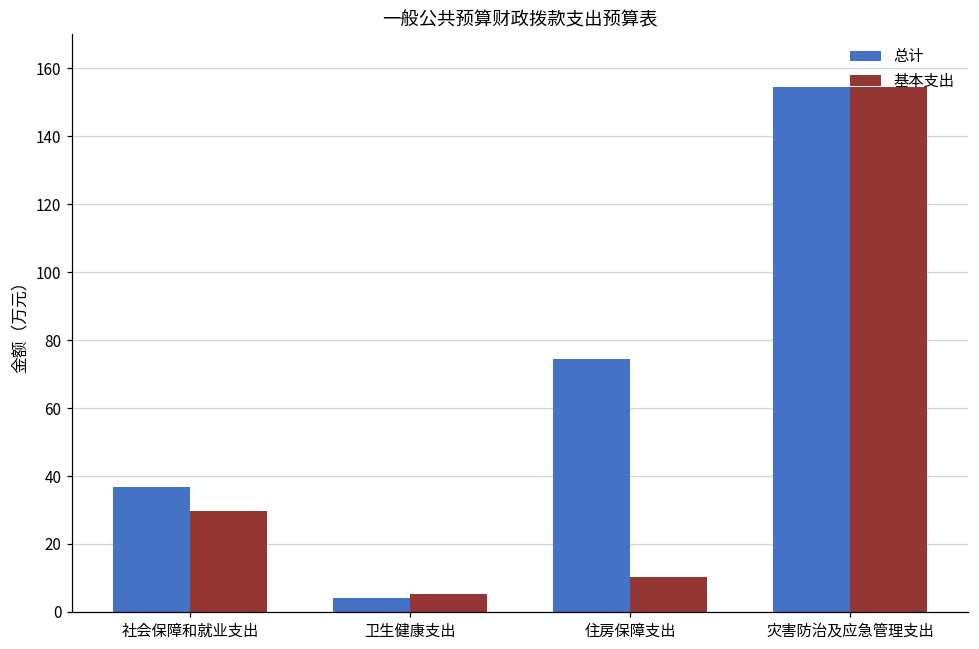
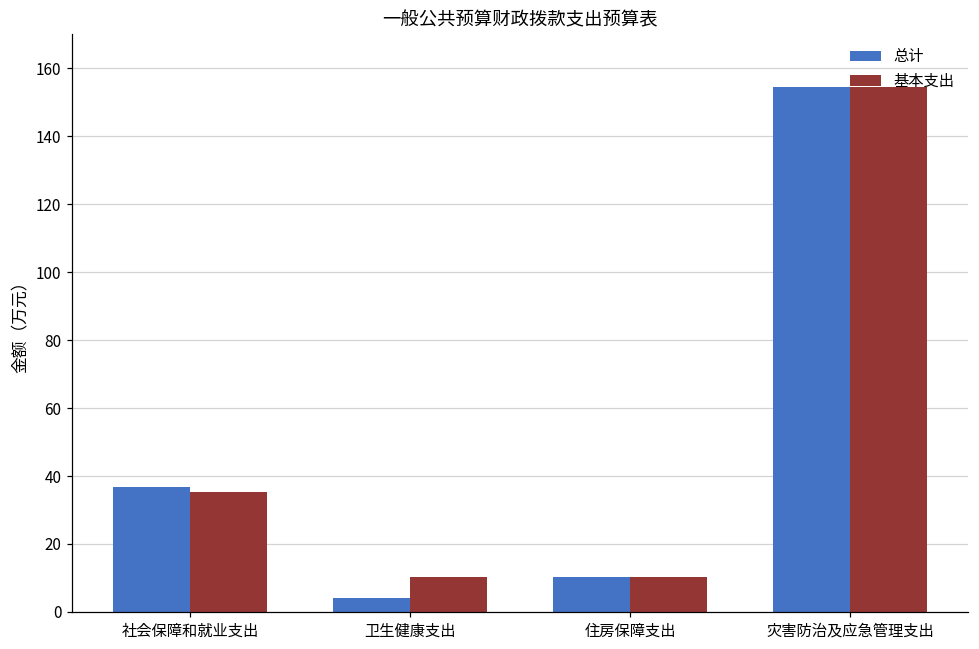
基本支出, 社会保障和就业支出: 30 -> 35
基本支出, 卫生健康支出: 5 -> 10
总计, 住房保障支出: 75 -> 10
